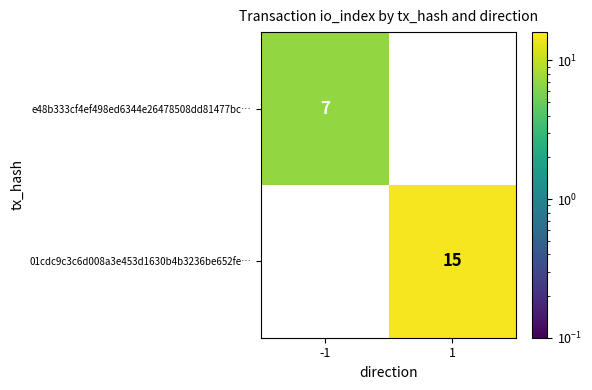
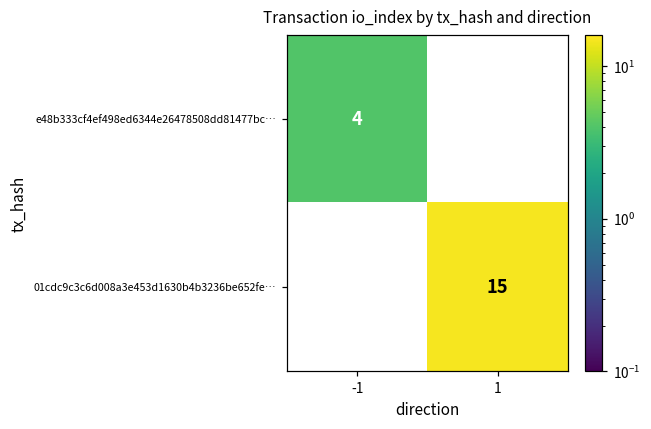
e48b333cf4ef498ed6344e26478508dd81477bc…, -1: 7 -> 4
